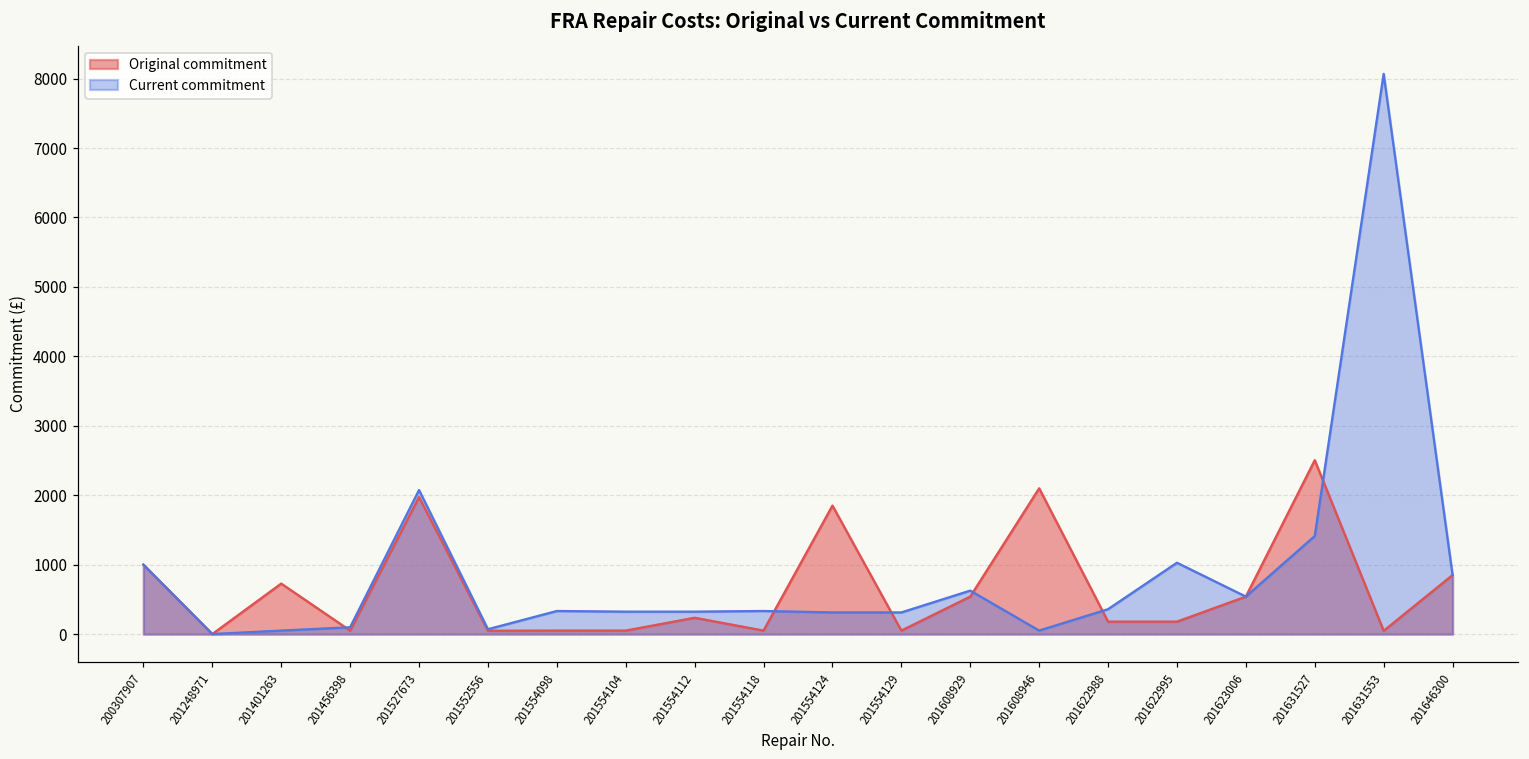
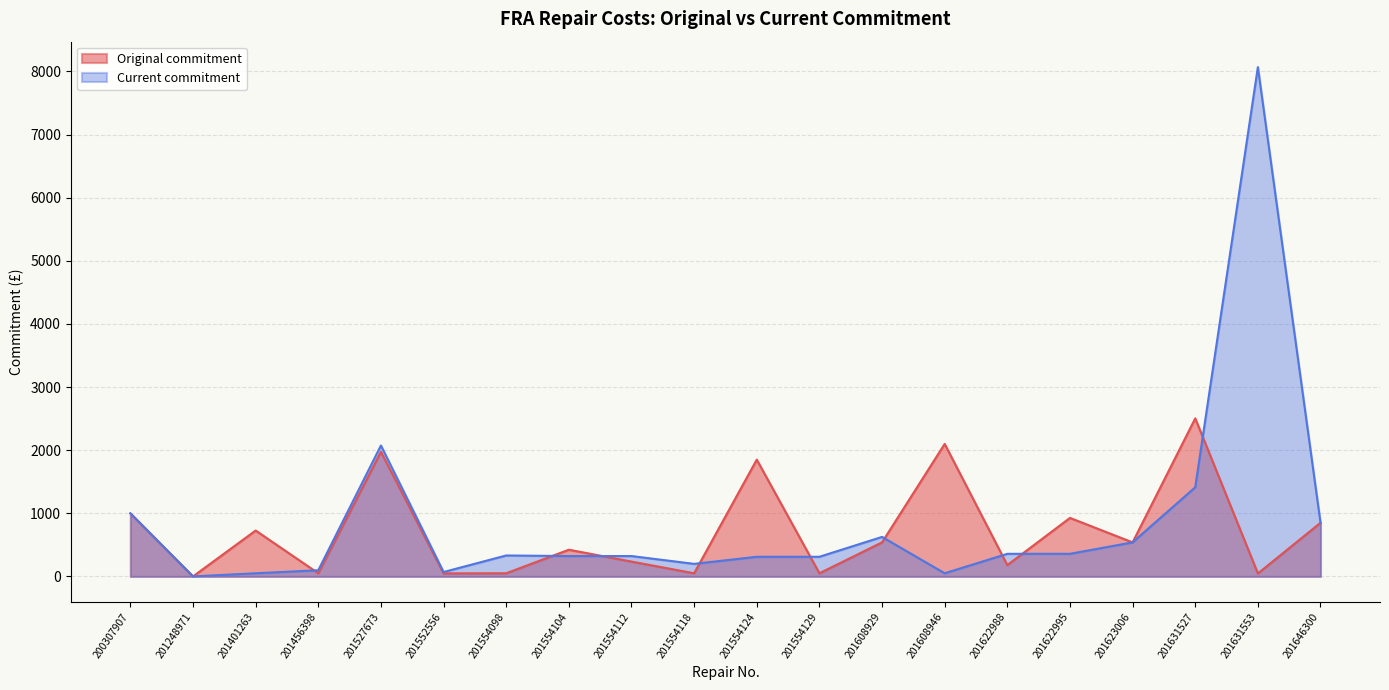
Original commitment, 201554104: 100 -> 400
Current commitment, 201554118: 300 -> 200
Original commitment, 201622995: 200 -> 900
Current commitment, 201622995: 1000 -> 400
